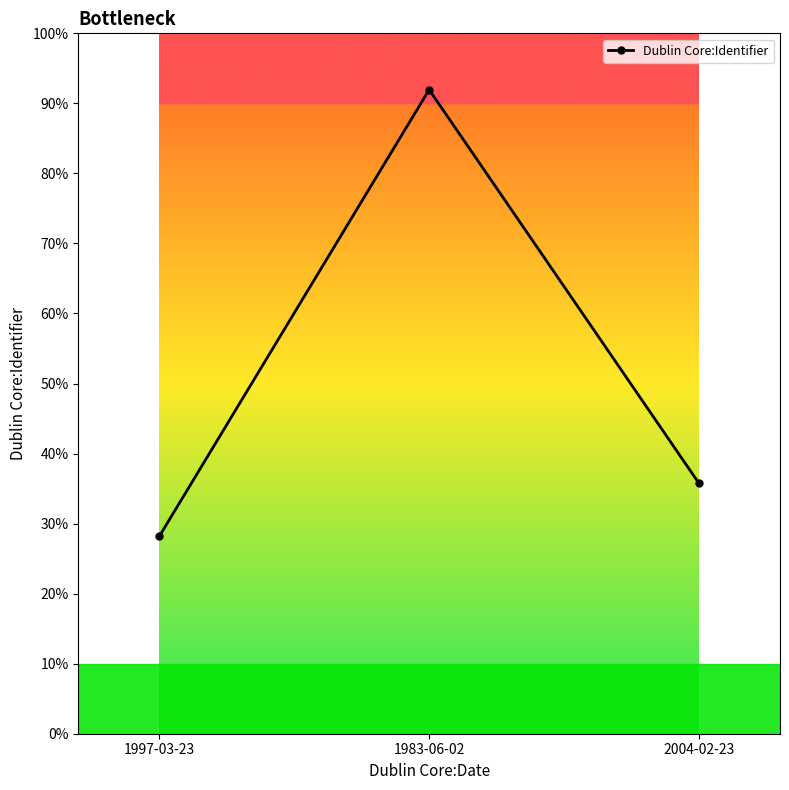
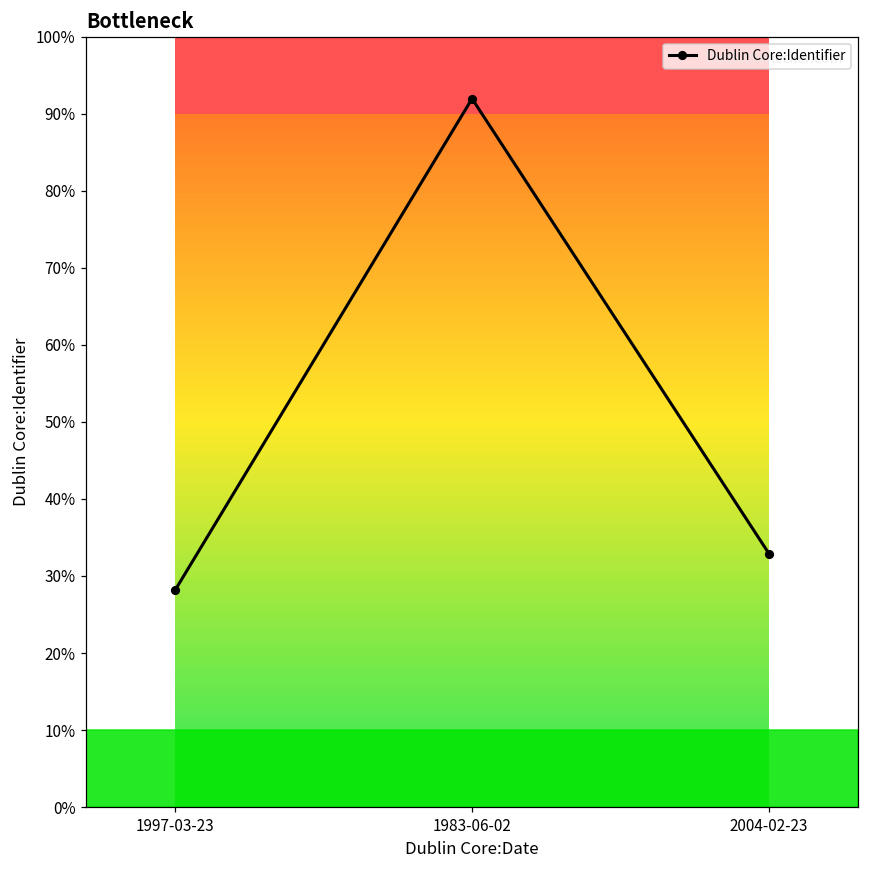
2004-02-23: 36% -> 33%
